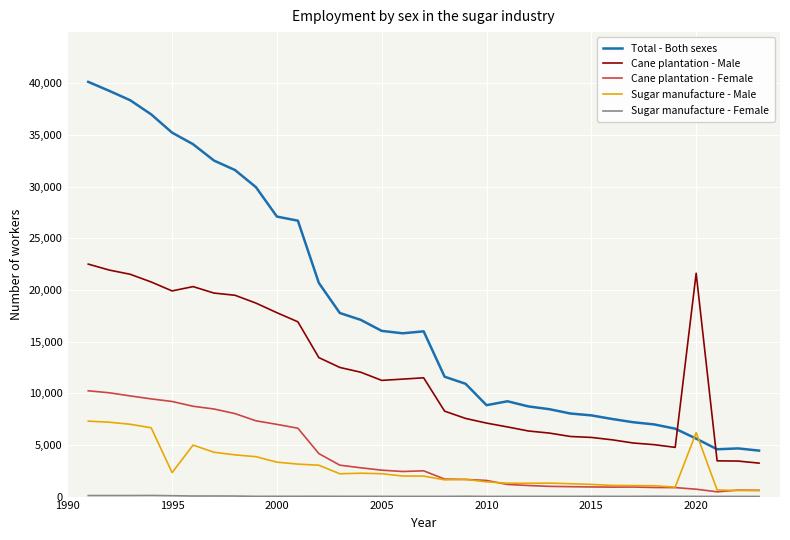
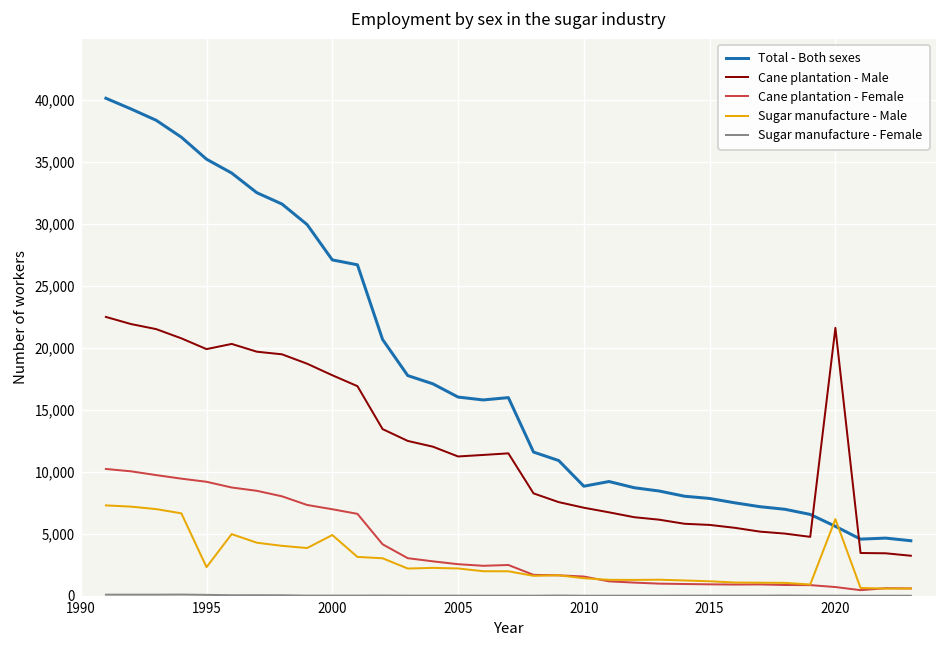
Sugar manufacture - Male, 2000: 3,300 -> 4,900
